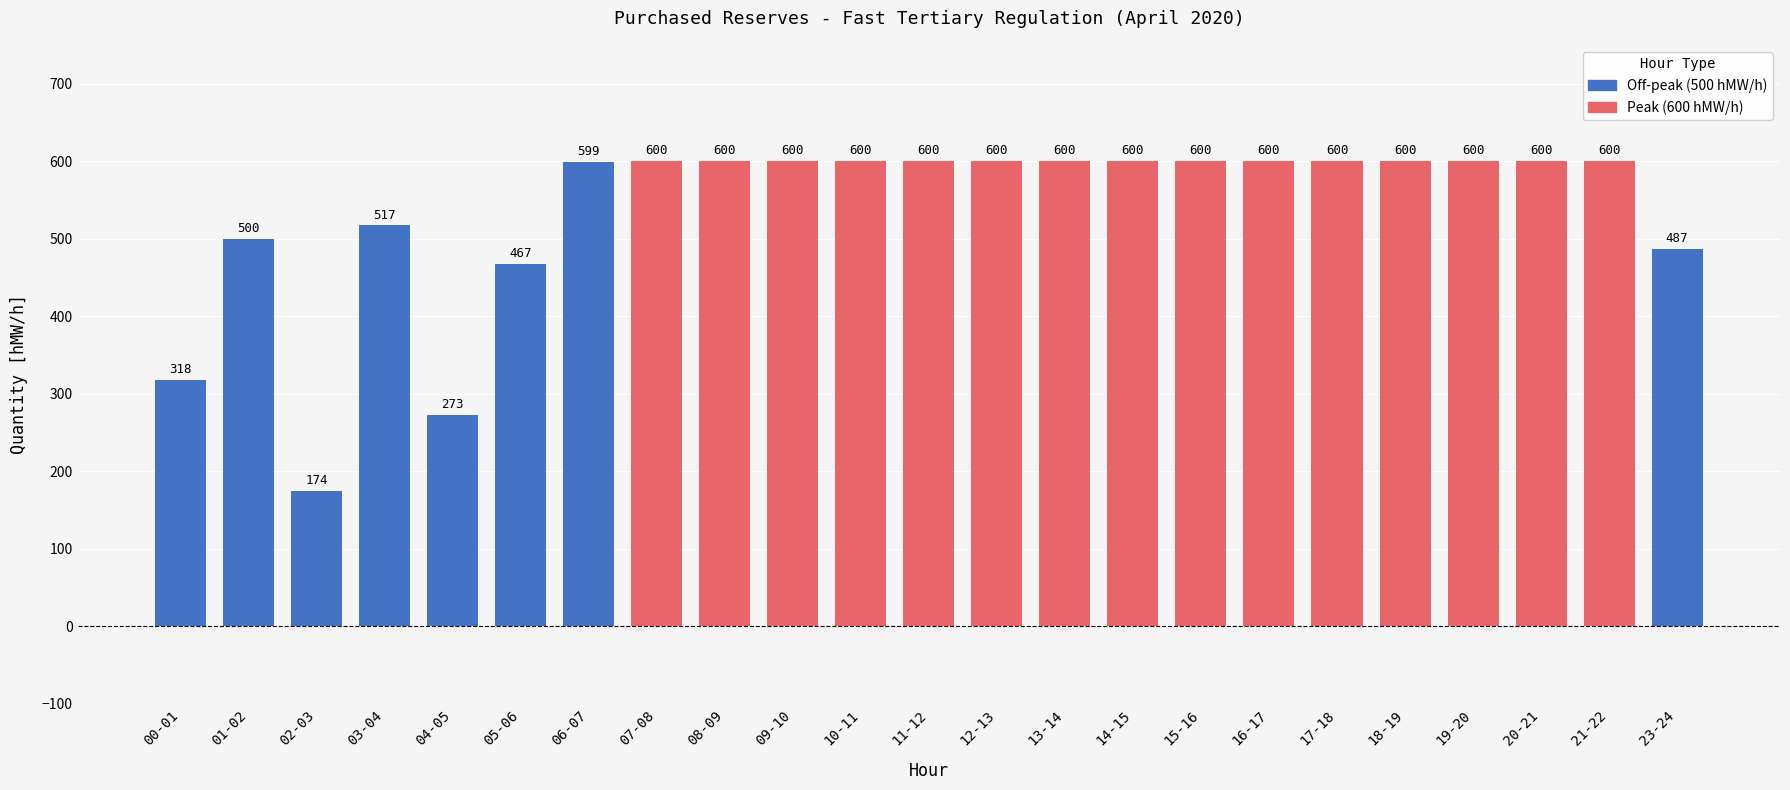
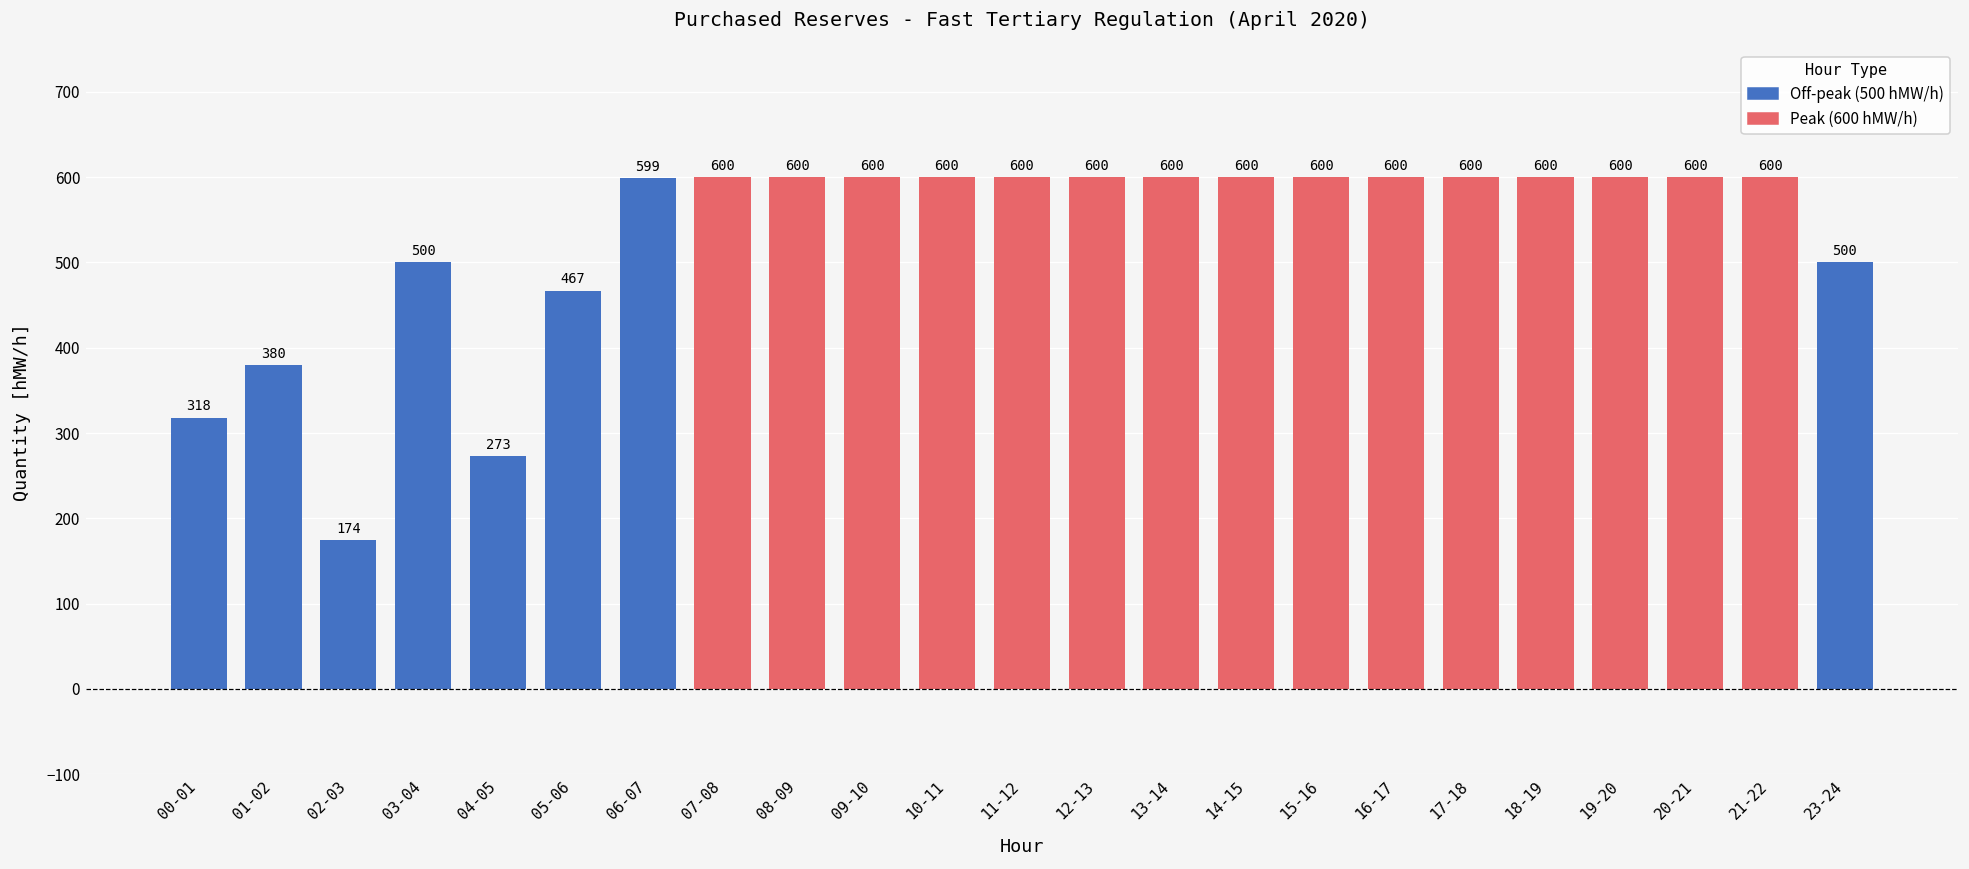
01-02: 500 -> 380
03-04: 517 -> 500
23-24: 487 -> 500
